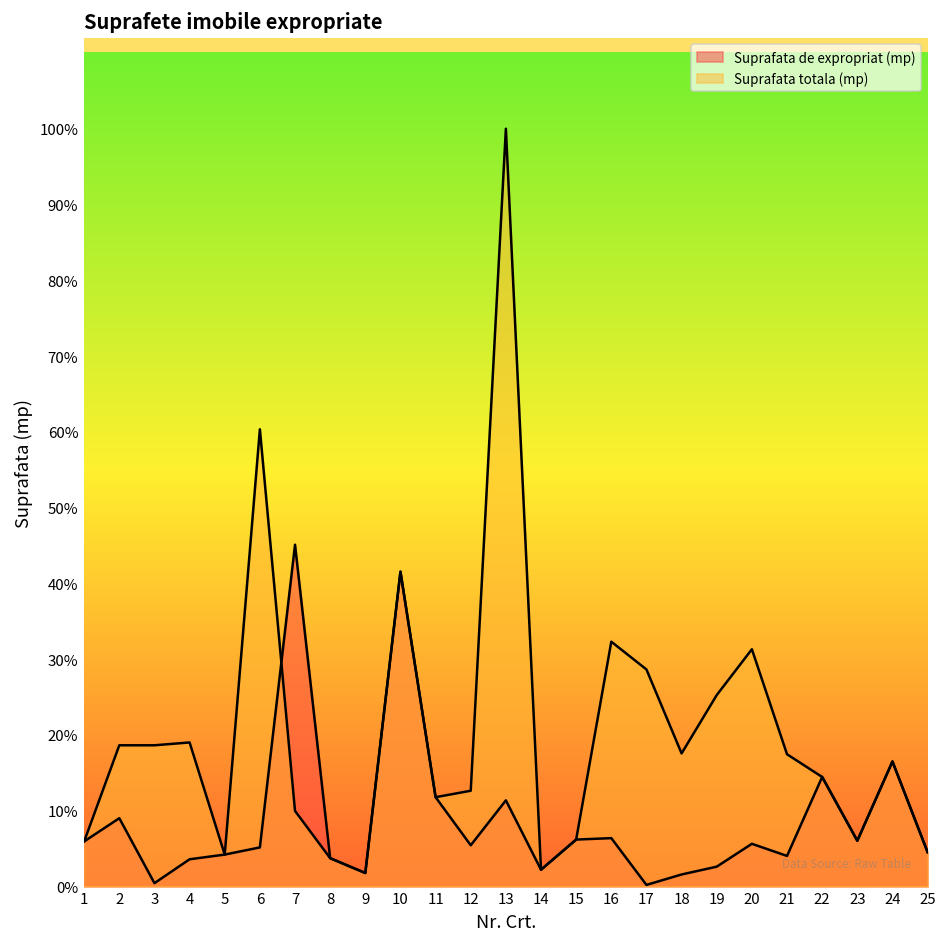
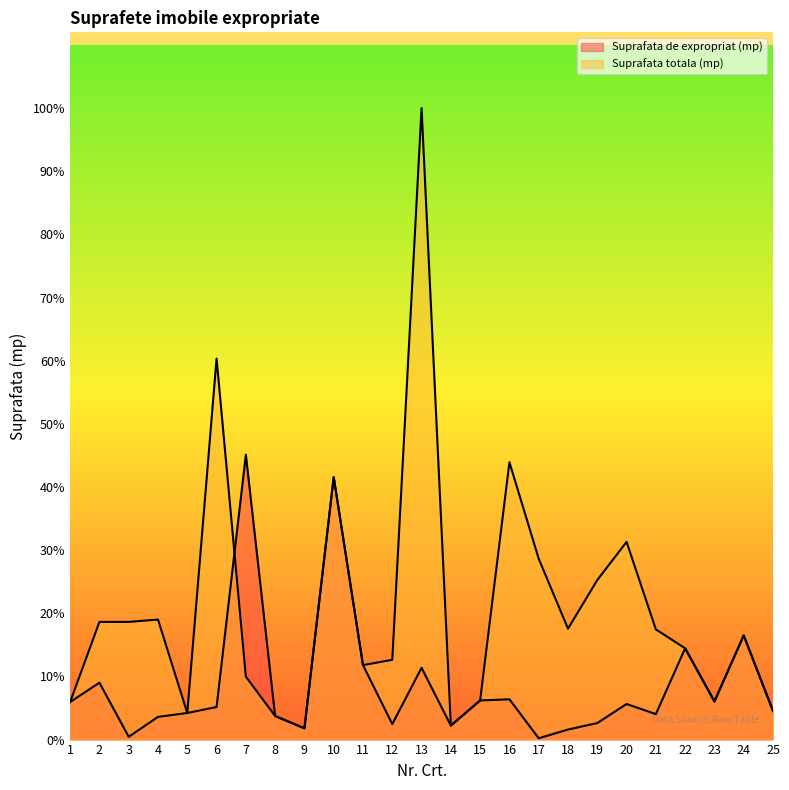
Suprafata de expropriat (mp), 12: 5% -> 2%
Suprafata totala (mp), 16: 32% -> 44%
